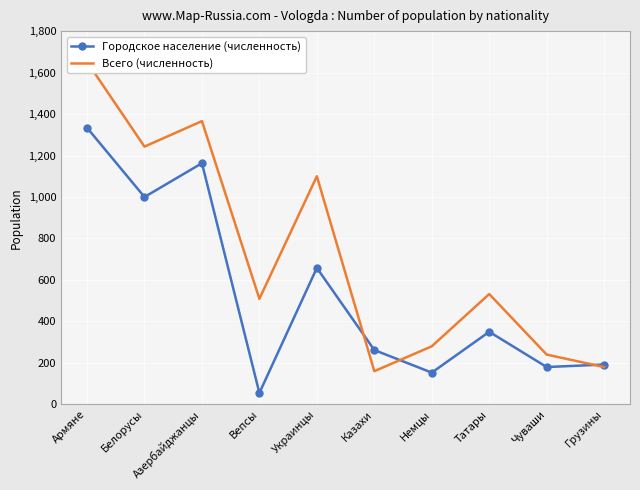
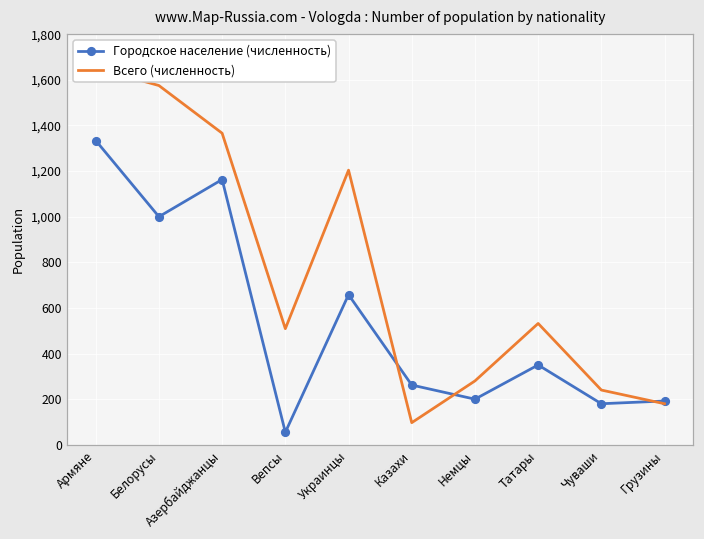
Всего (численность), Белорусы: 1,240 -> 1,580
Всего (численность), Украинцы: 1,100 -> 1,200
Всего (численность), Казахи: 160 -> 100
Городское население (численность), Немцы: 150 -> 200
